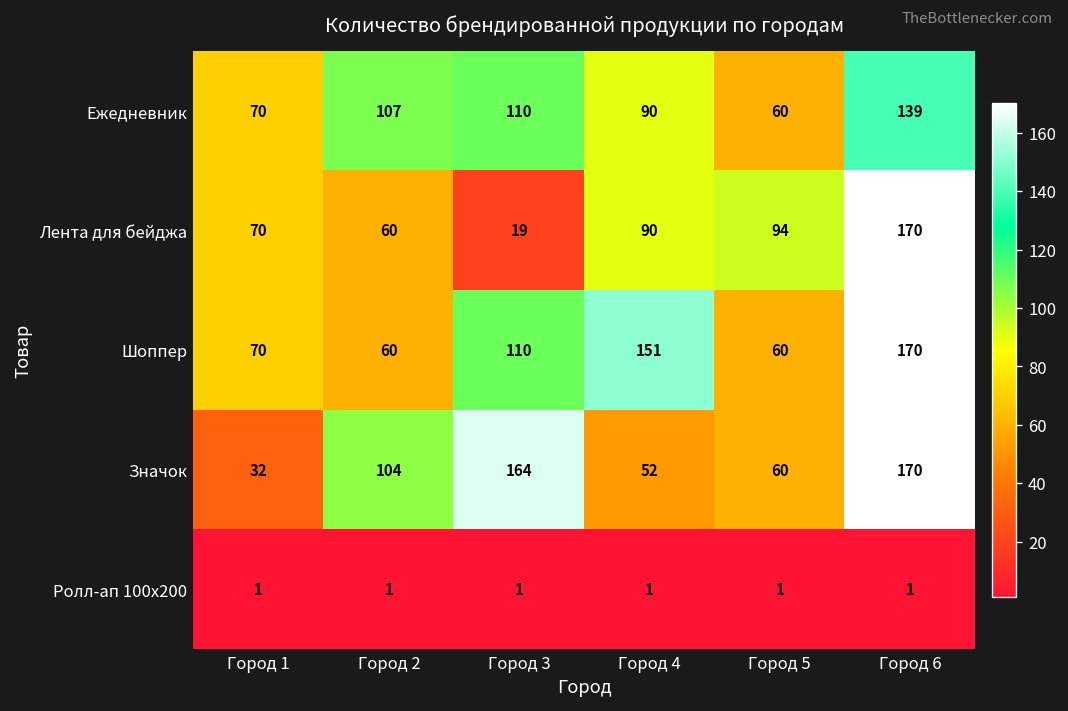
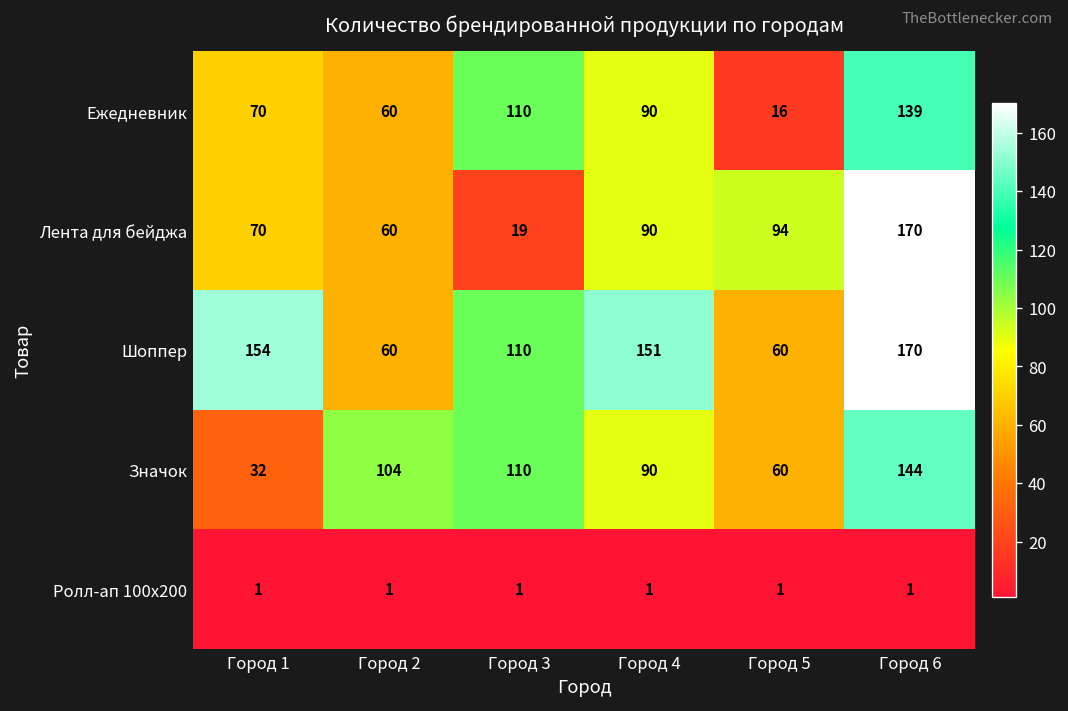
Ежедневник, Город 2: 107 -> 60
Ежедневник, Город 5: 60 -> 16
Шоппер, Город 1: 70 -> 154
Значок, Город 3: 164 -> 110
Значок, Город 4: 52 -> 90
Значок, Город 6: 170 -> 144
